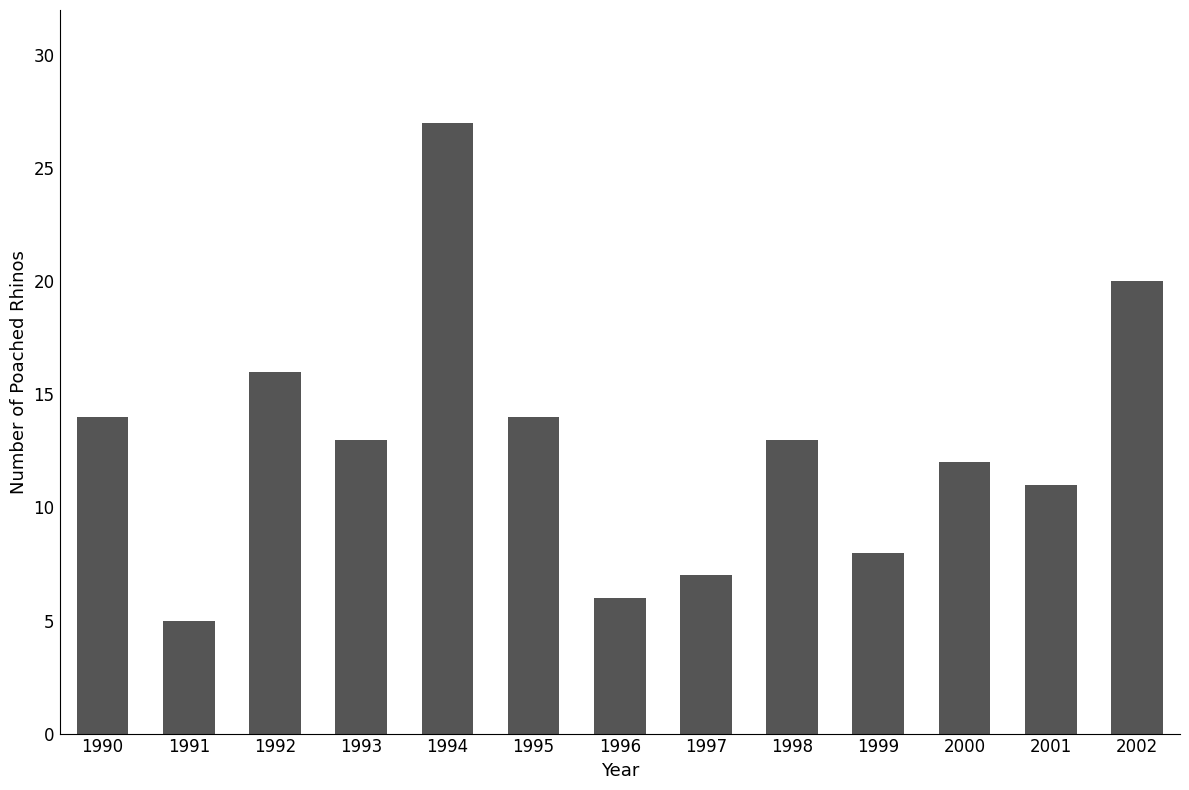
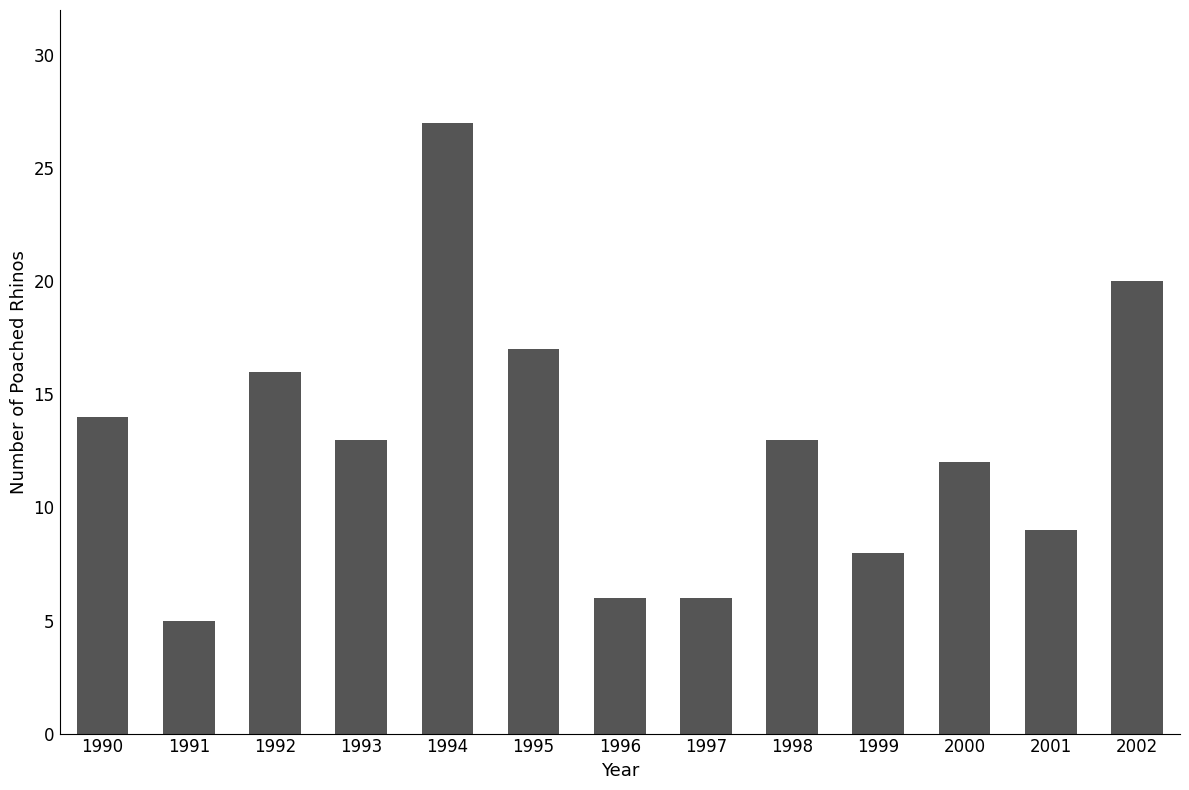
1995: 14 -> 17
1997: 7 -> 6
2001: 11 -> 9
